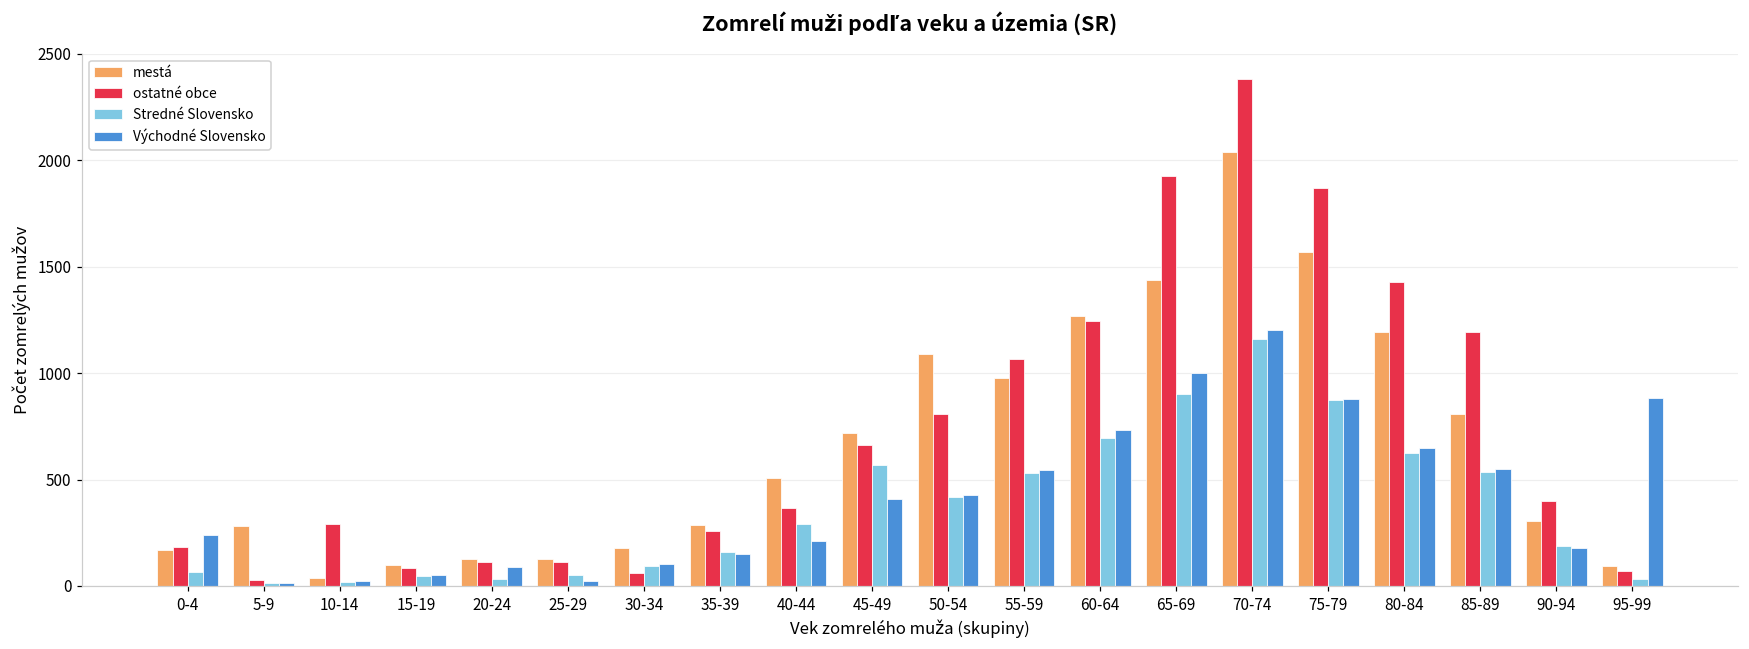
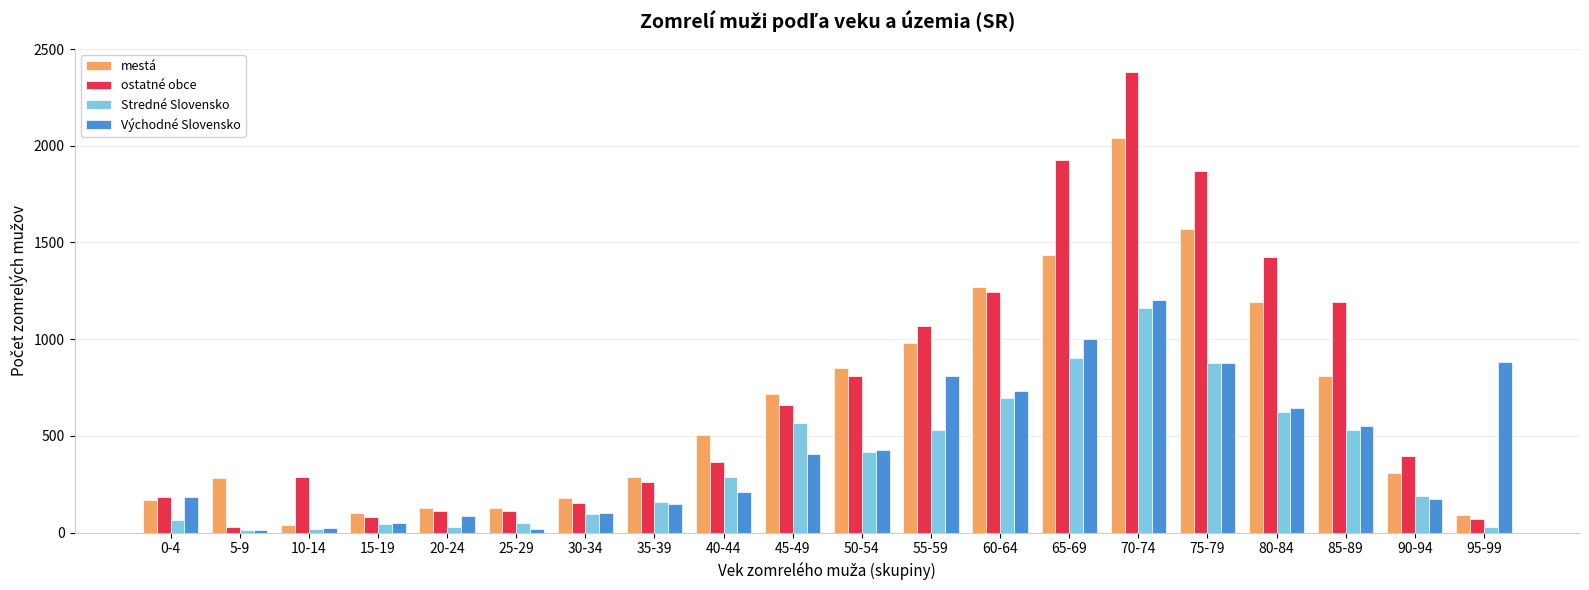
Východné Slovensko, 0-4: 240 -> 190
ostatné obce, 30-34: 60 -> 150
mestá, 50-54: 1090 -> 850
Východné Slovensko, 55-59: 550 -> 810
